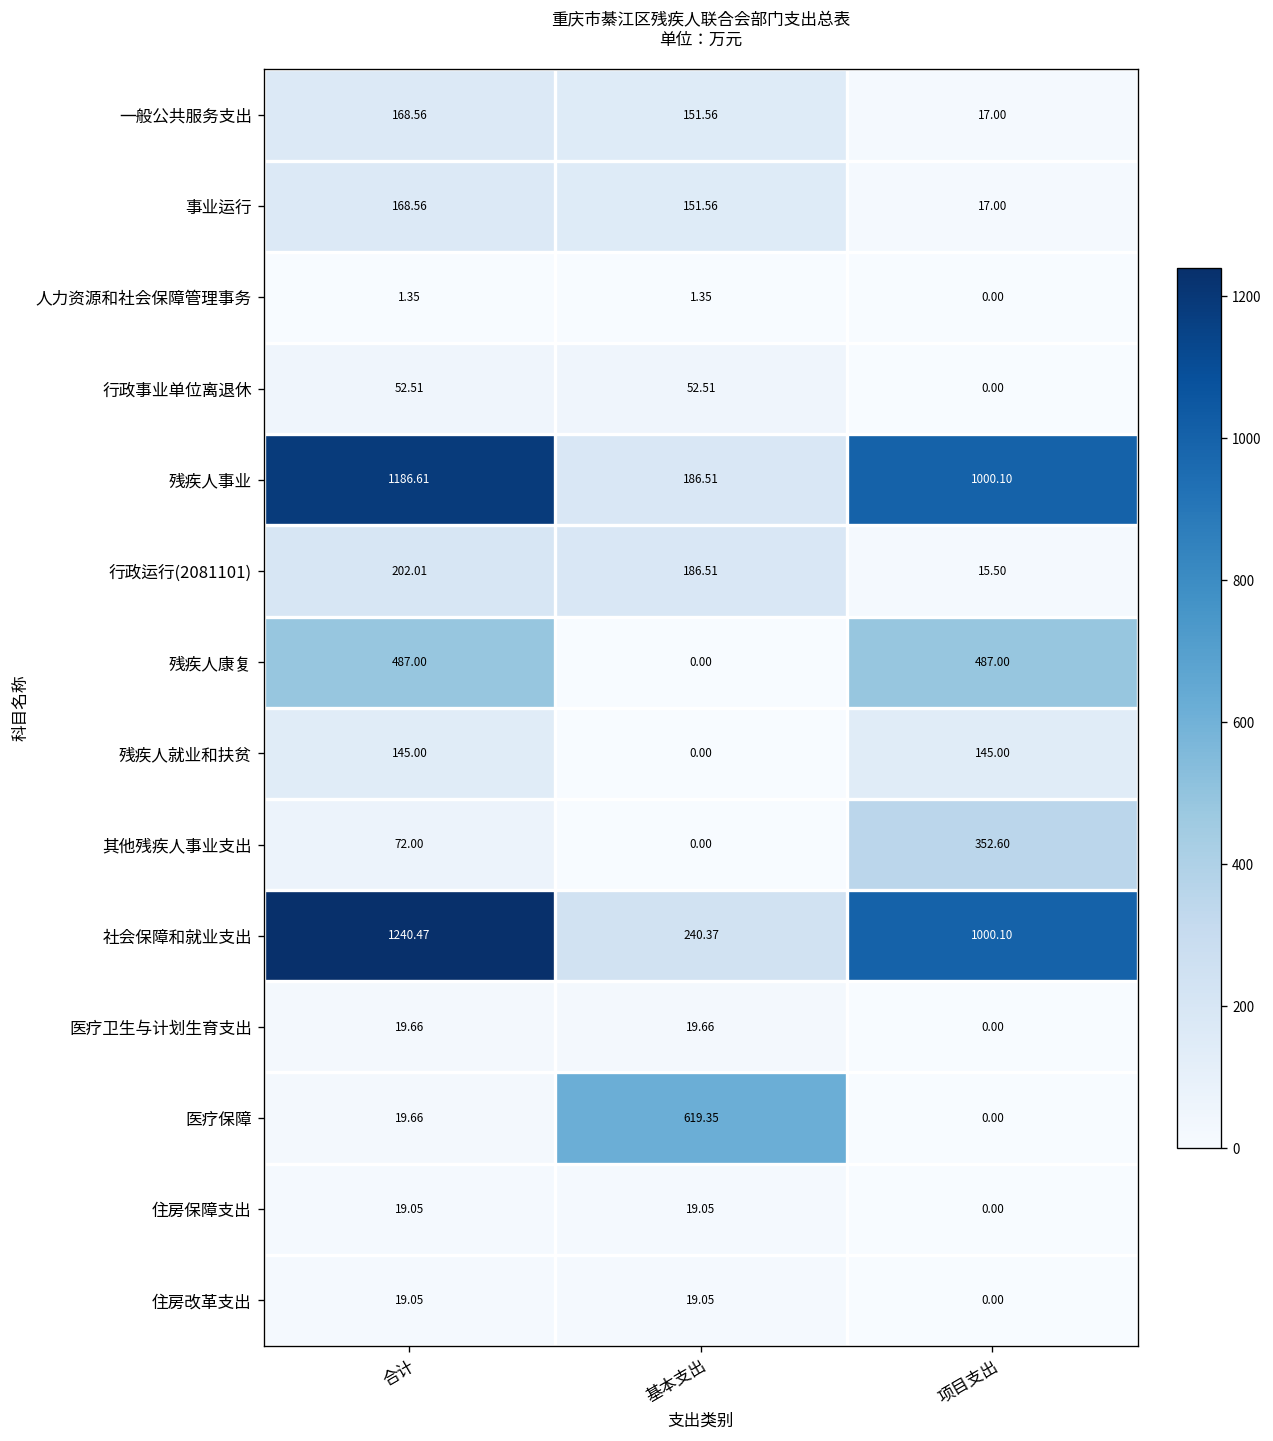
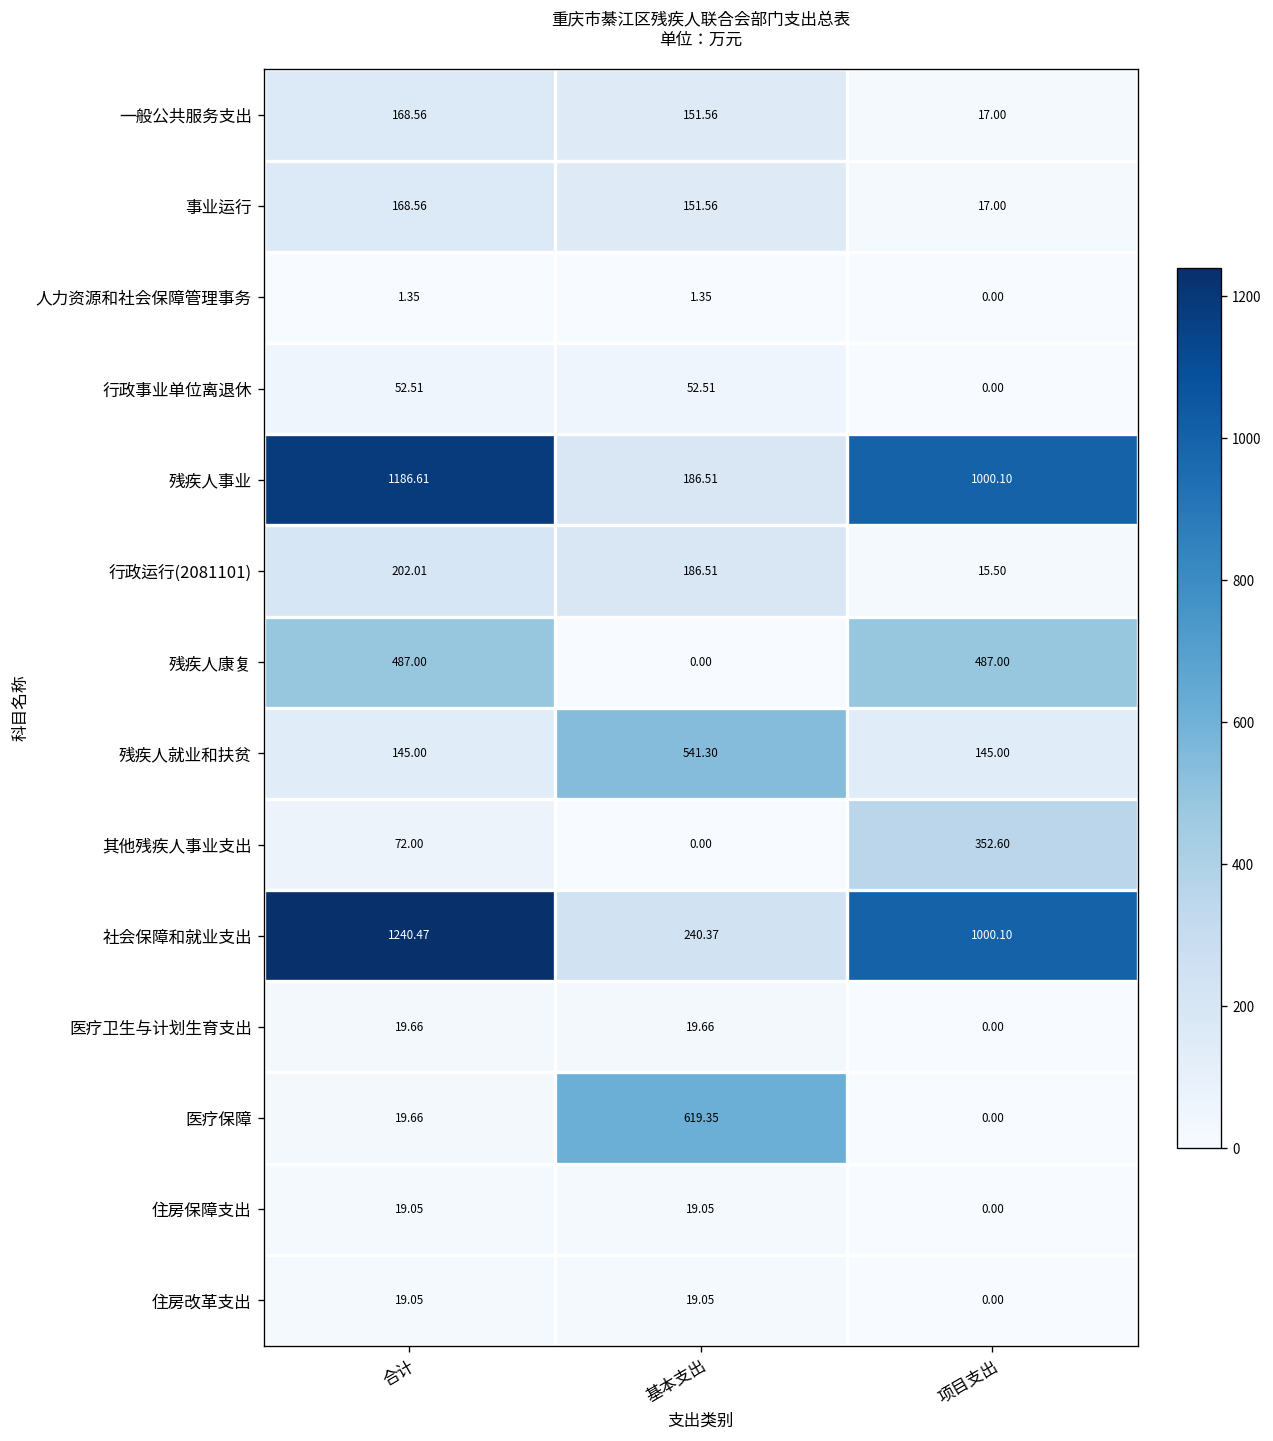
残疾人就业和扶贫, 基本支出: 0.00 -> 541.30
